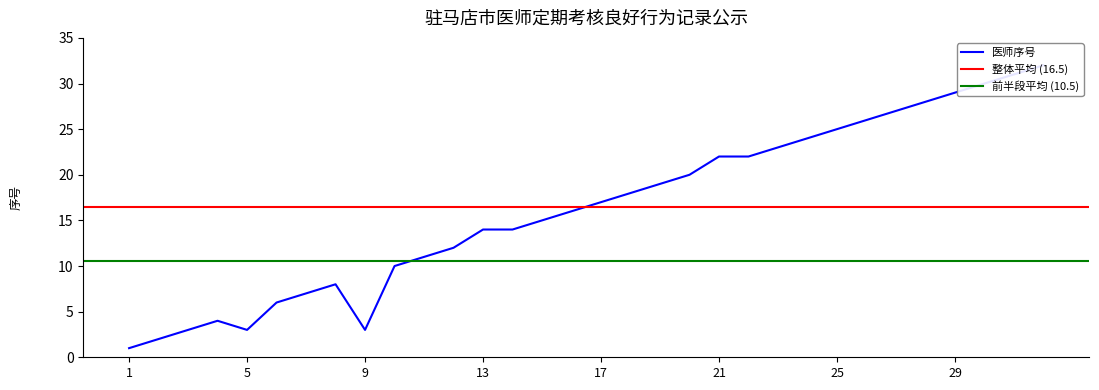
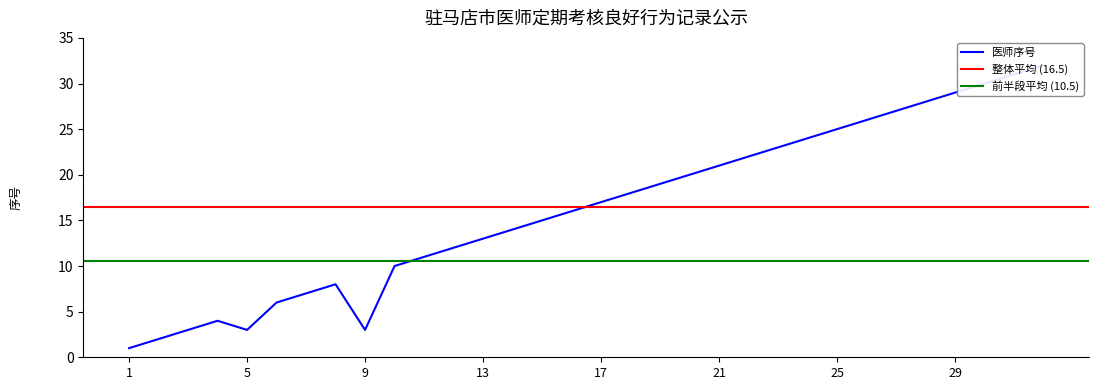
13: 14 -> 13
21: 22 -> 21
